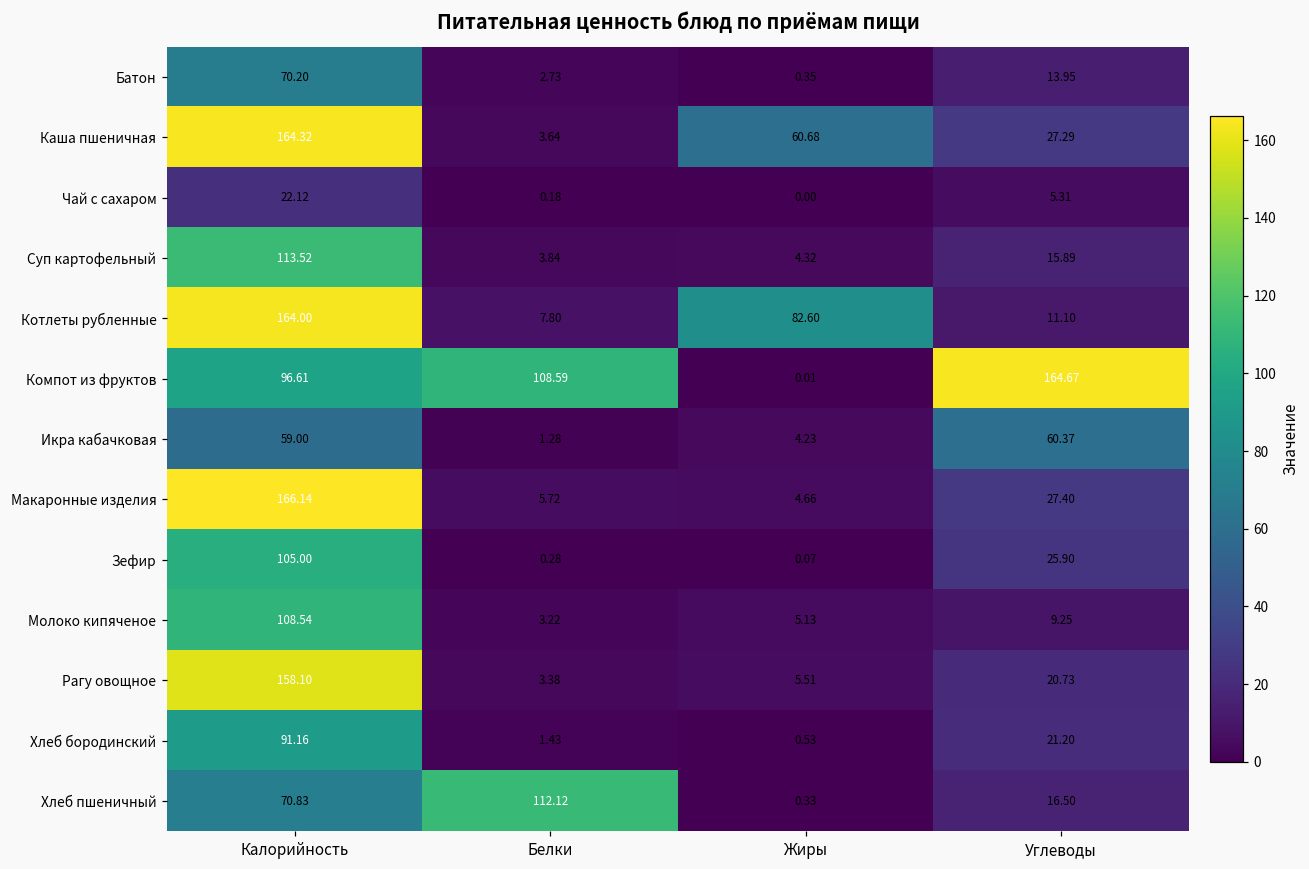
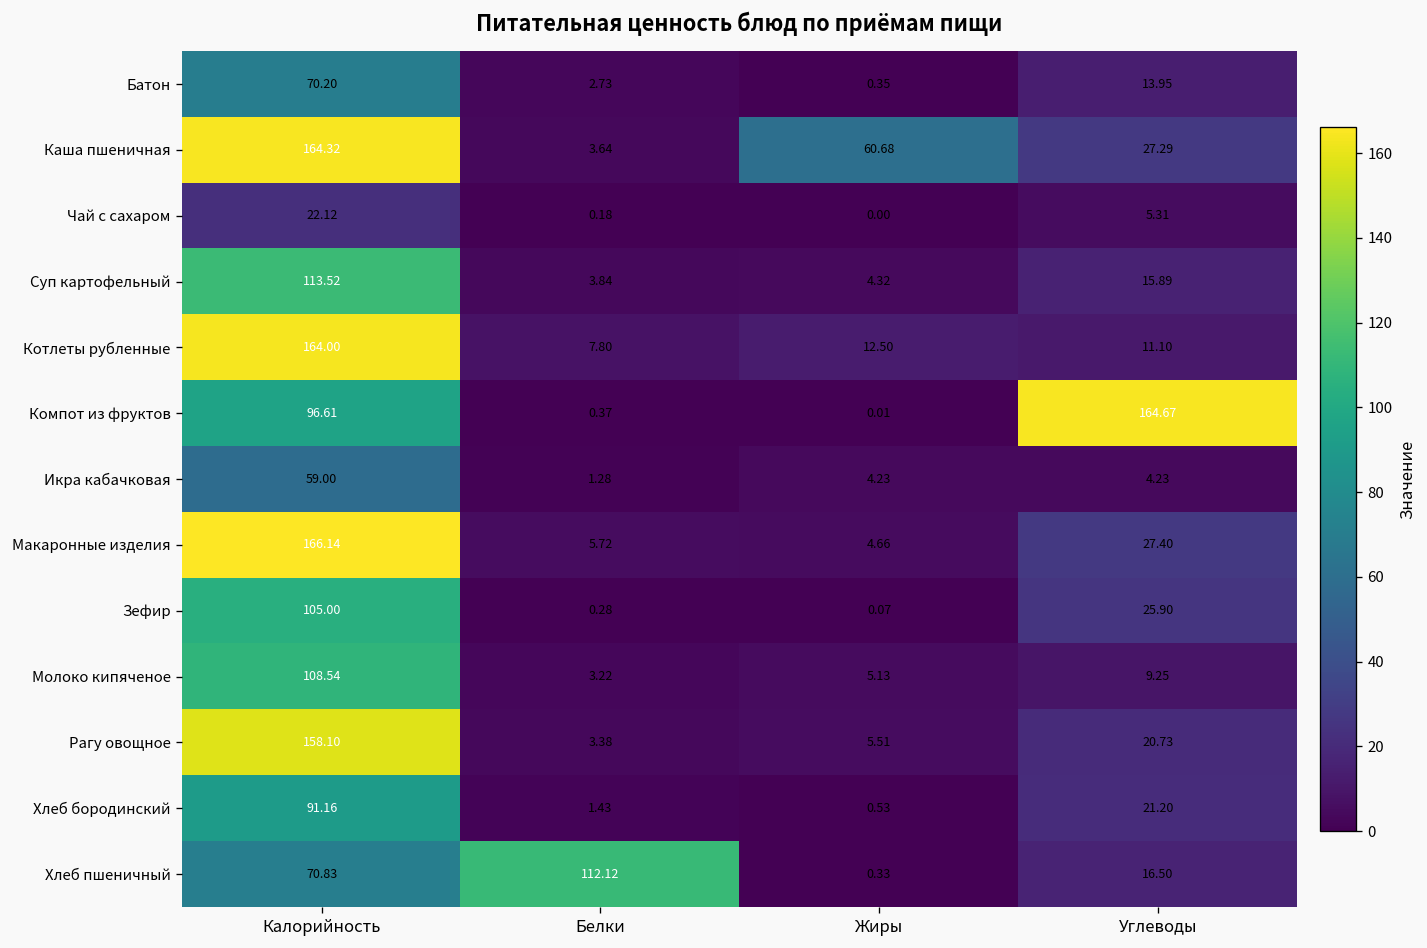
Котлеты рубленные, Жиры: 82.60 -> 12.50
Компот из фруктов, Белки: 108.59 -> 0.37
Икра кабачковая, Углеводы: 60.37 -> 4.23
